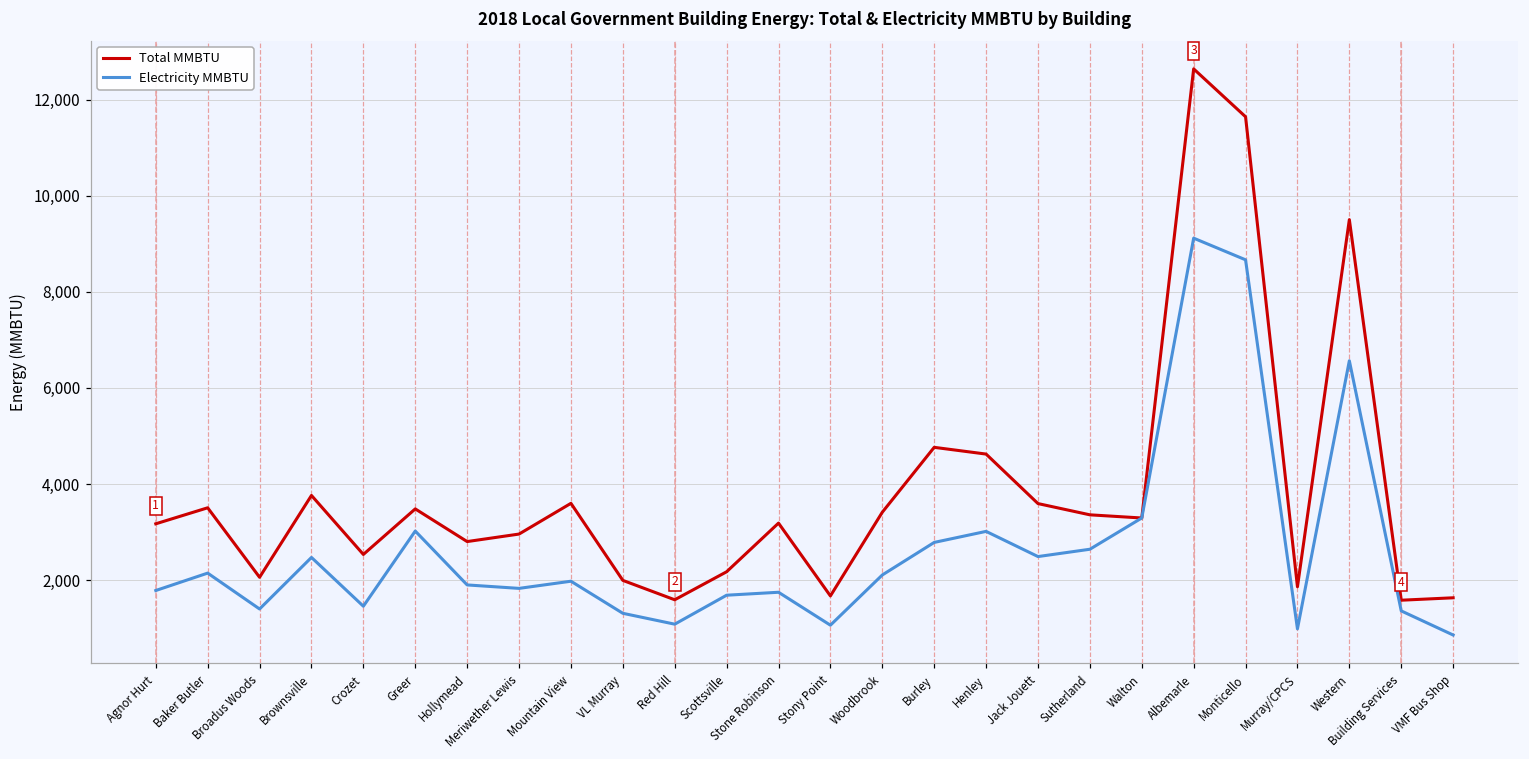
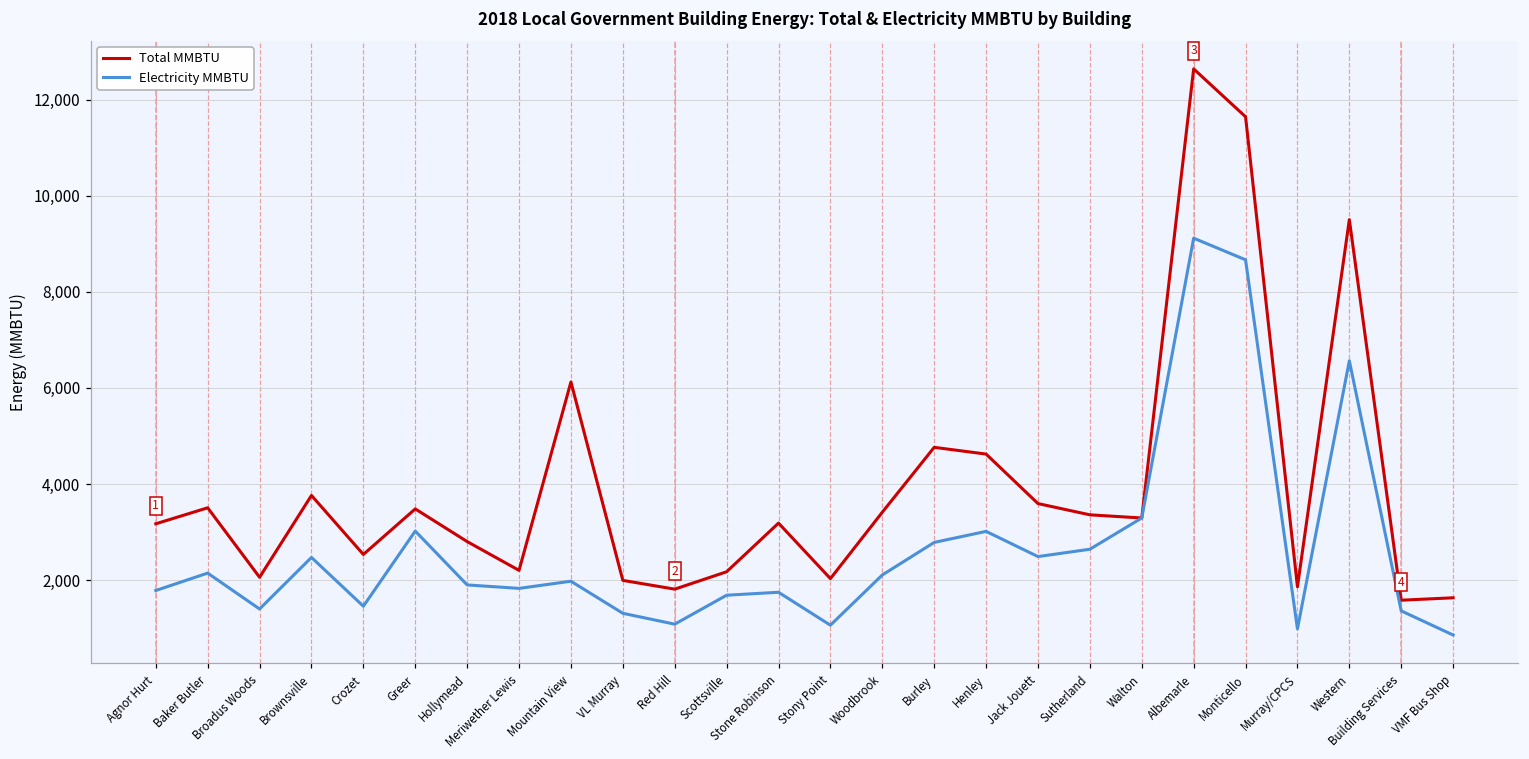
Total MMBTU, Meriwether Lewis: 3,000 -> 2,200
Total MMBTU, Mountain View: 3,600 -> 6,100
Total MMBTU, Red Hill: 1,600 -> 1,800
Total MMBTU, Stony Point: 1,700 -> 2,000
